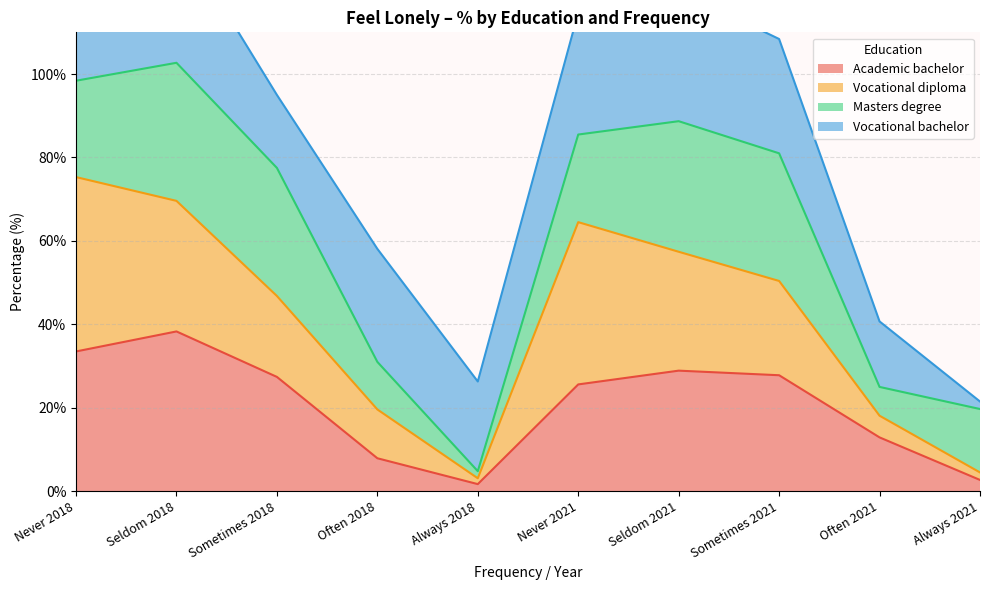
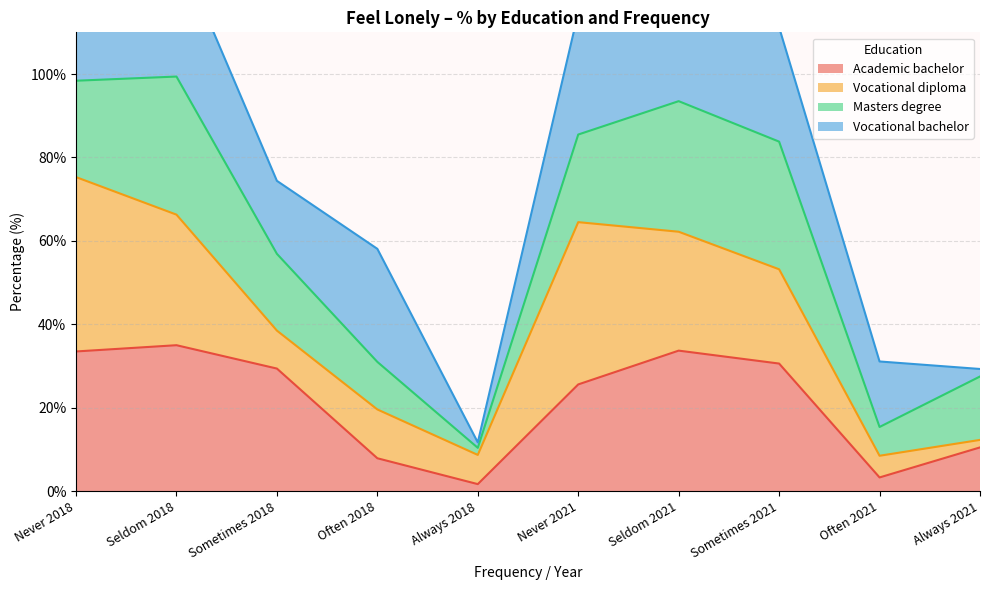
Academic bachelor, Seldom 2018: 38% -> 35%
Academic bachelor, Sometimes 2018: 27% -> 29%
Vocational diploma, Sometimes 2018: 19% -> 9%
Masters degree, Sometimes 2018: 31% -> 18%
Vocational diploma, Always 2018: 1% -> 7%
Vocational bachelor, Always 2018: 22% -> 1%
Academic bachelor, Seldom 2021: 29% -> 34%
Academic bachelor, Sometimes 2021: 28% -> 31%
Academic bachelor, Often 2021: 13% -> 3%
Academic bachelor, Always 2021: 3% -> 11%
